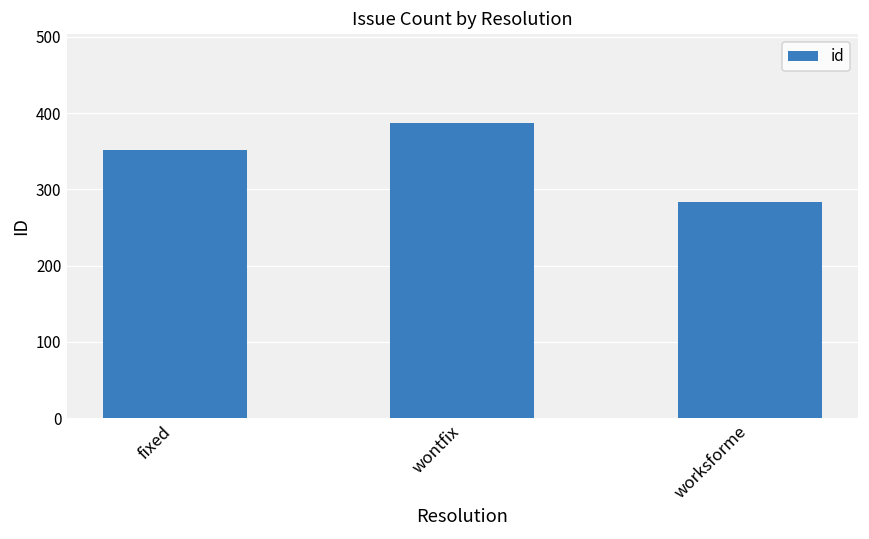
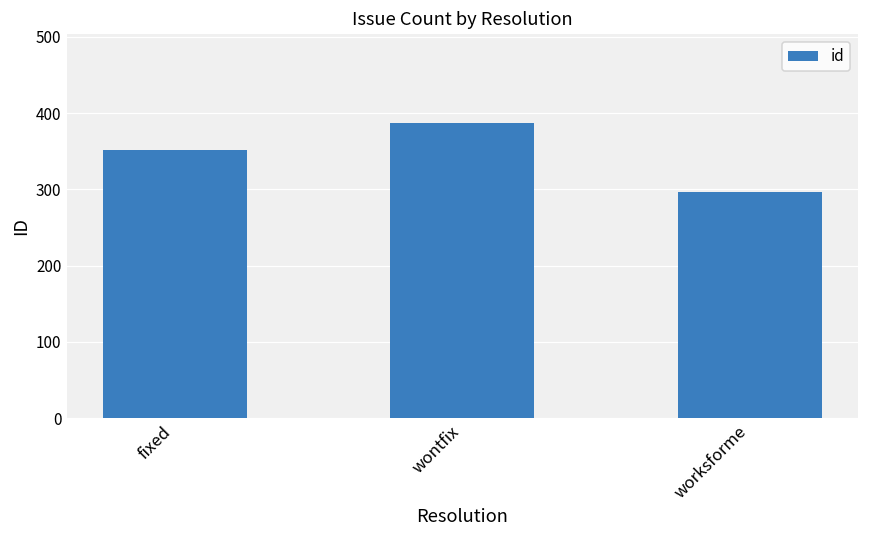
worksforme: 280 -> 300
